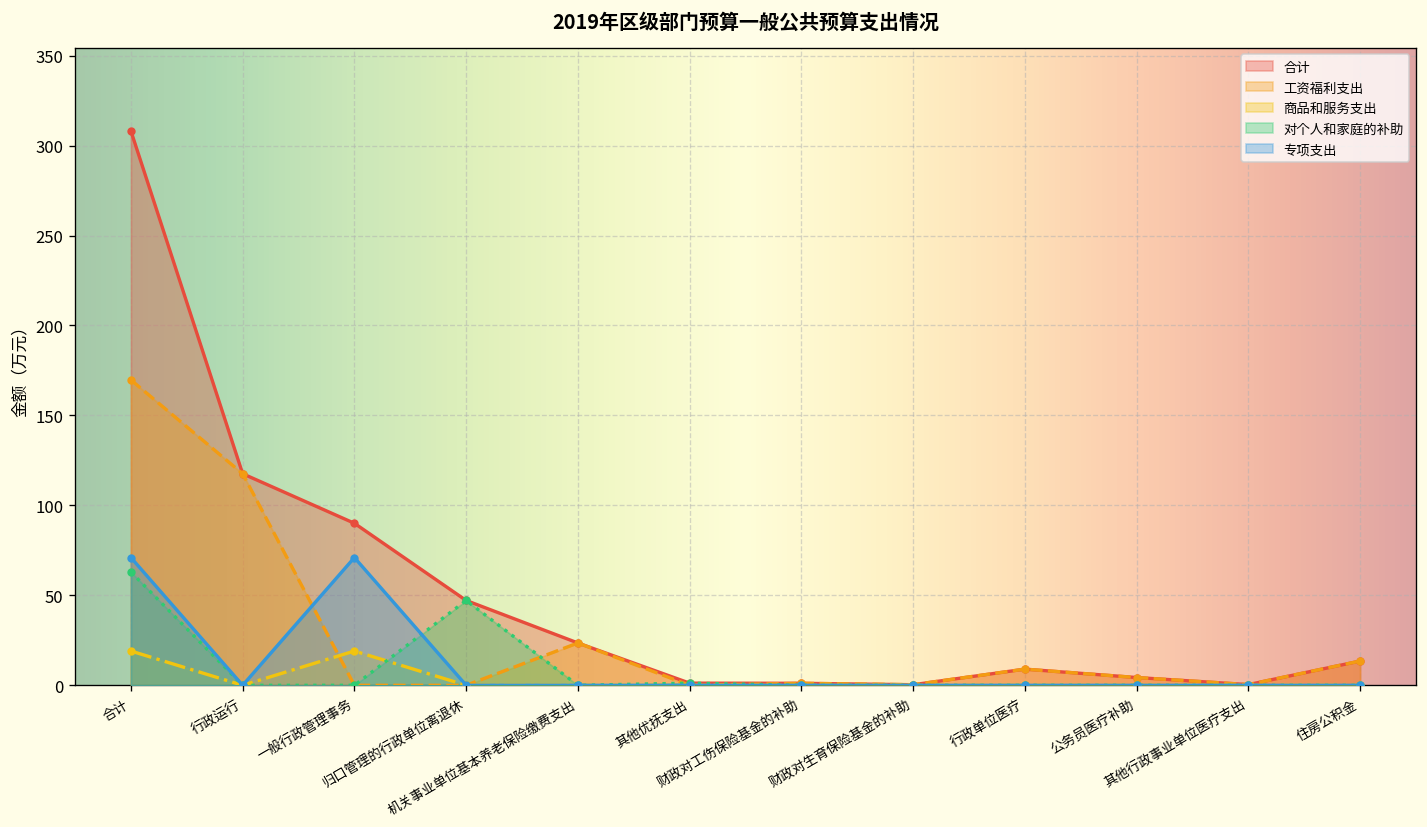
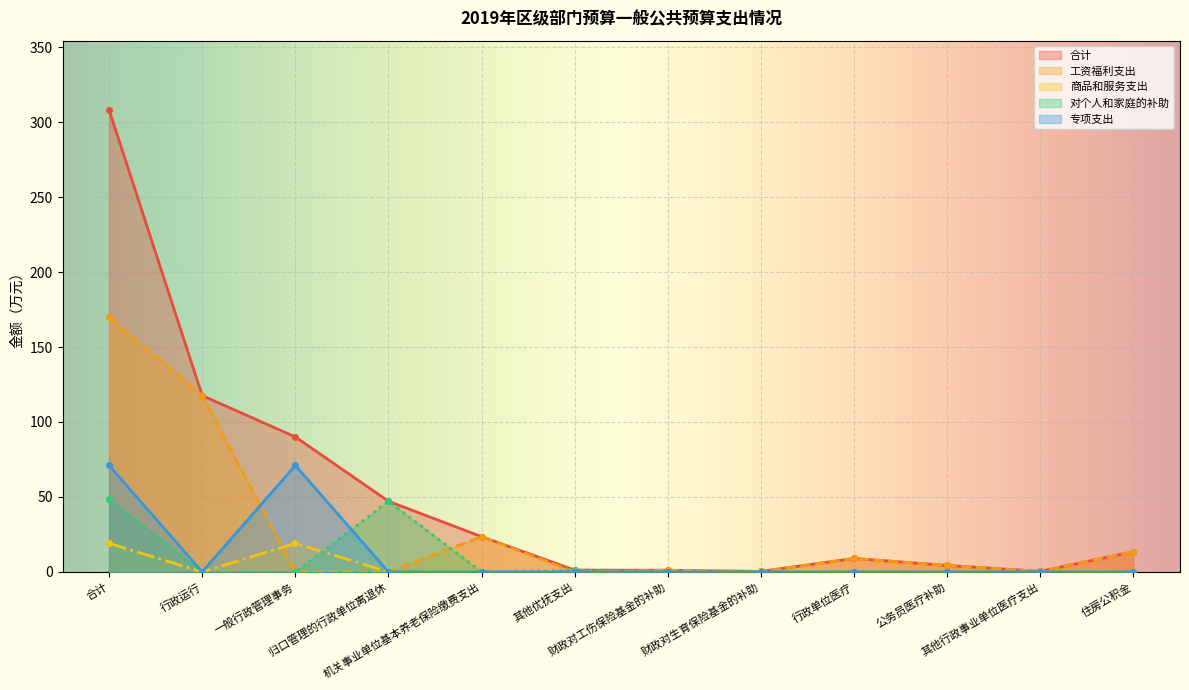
对个人和家庭的补助, 合计: 63 -> 48
